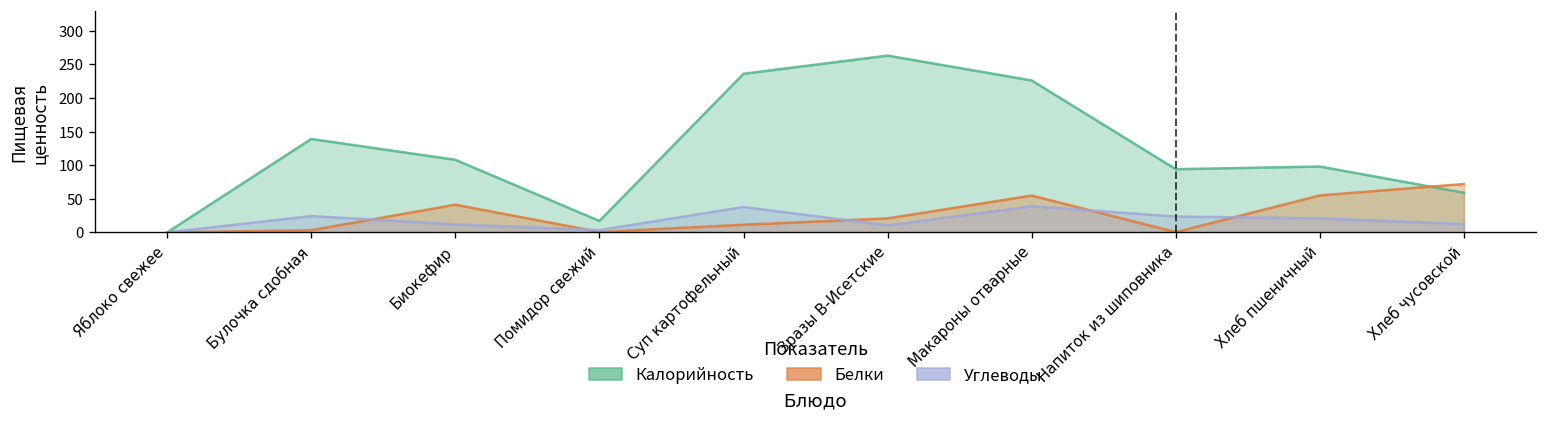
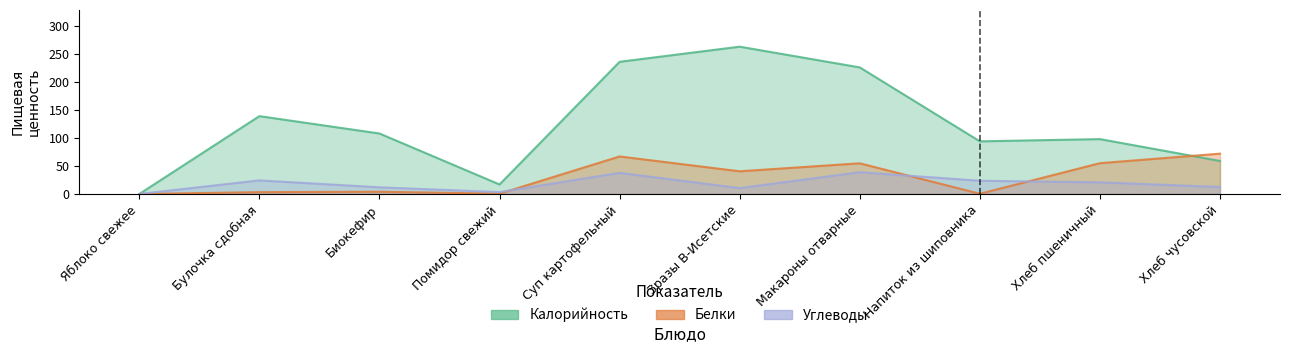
Белки, Биокефир: 40 -> 0
Белки, Суп картофельный: 10 -> 70
Белки, Зразы В-Исетские: 20 -> 40
